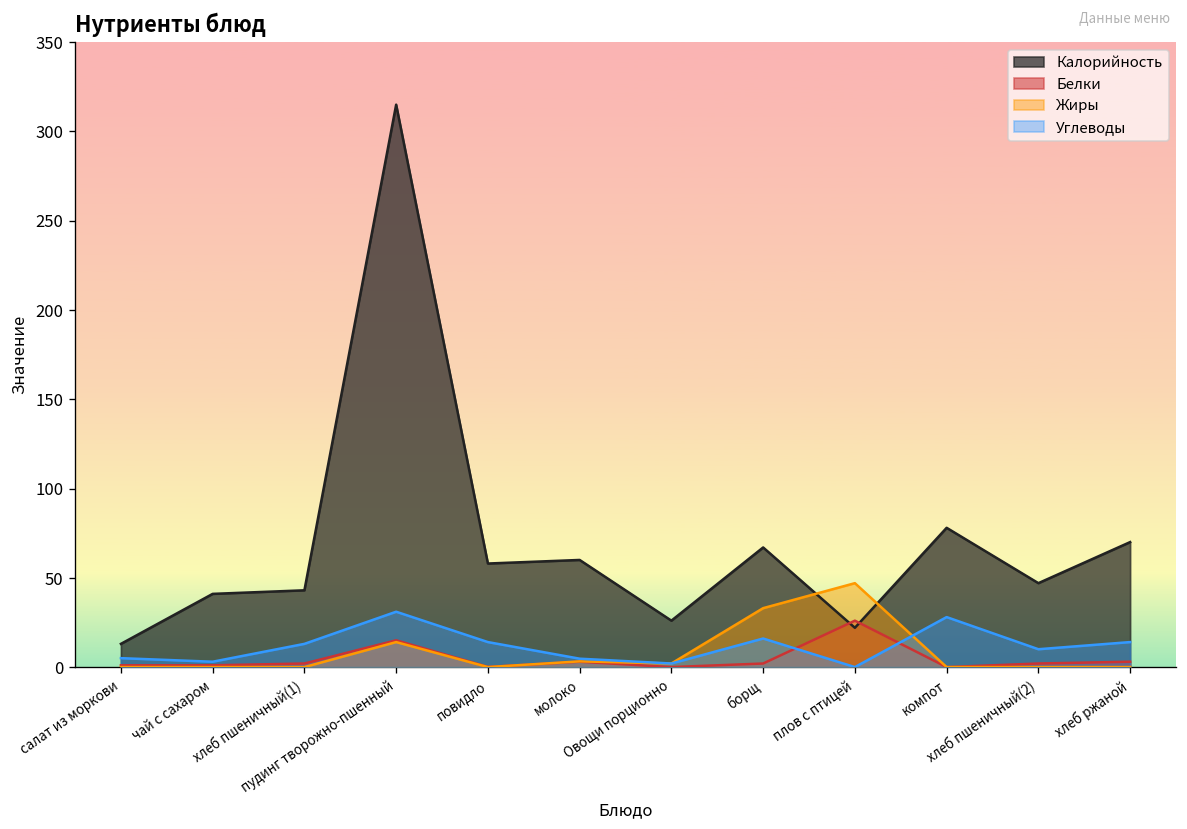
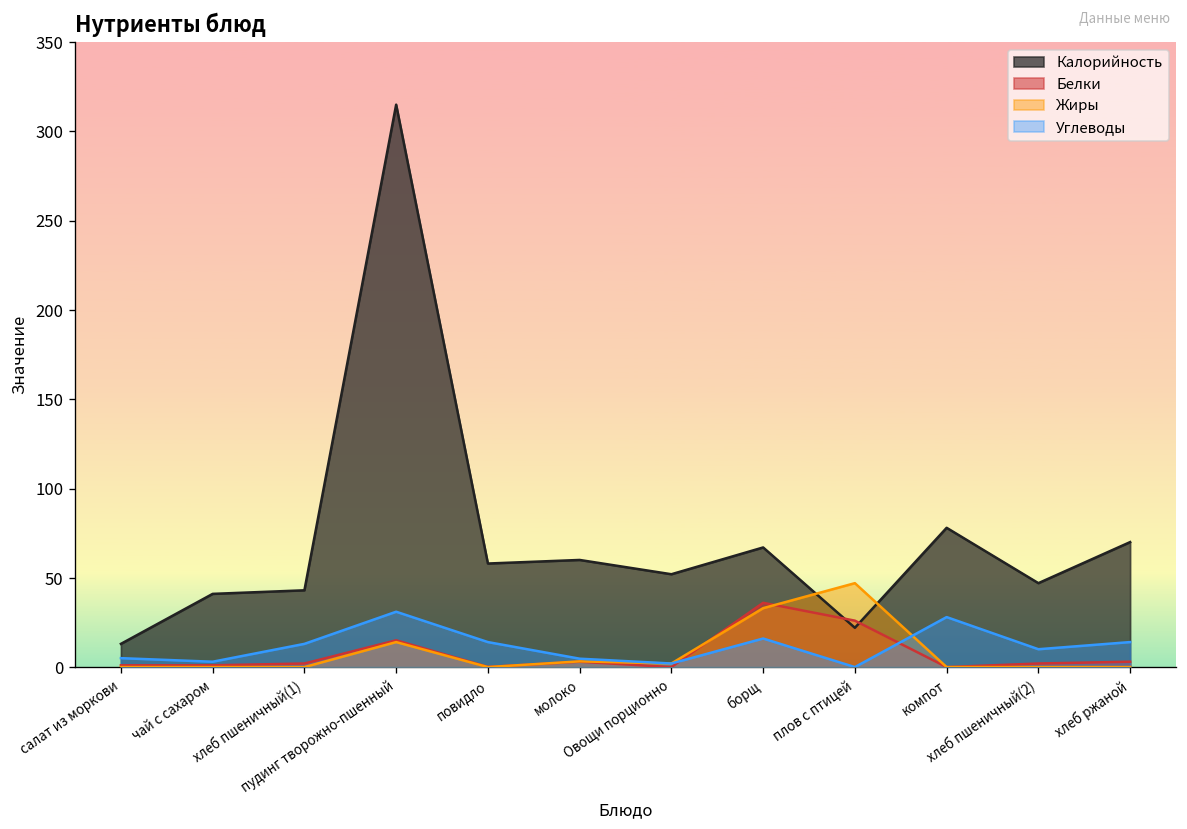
Калорийность, Овощи порционно: 26 -> 52
Белки, борщ: 2 -> 36
